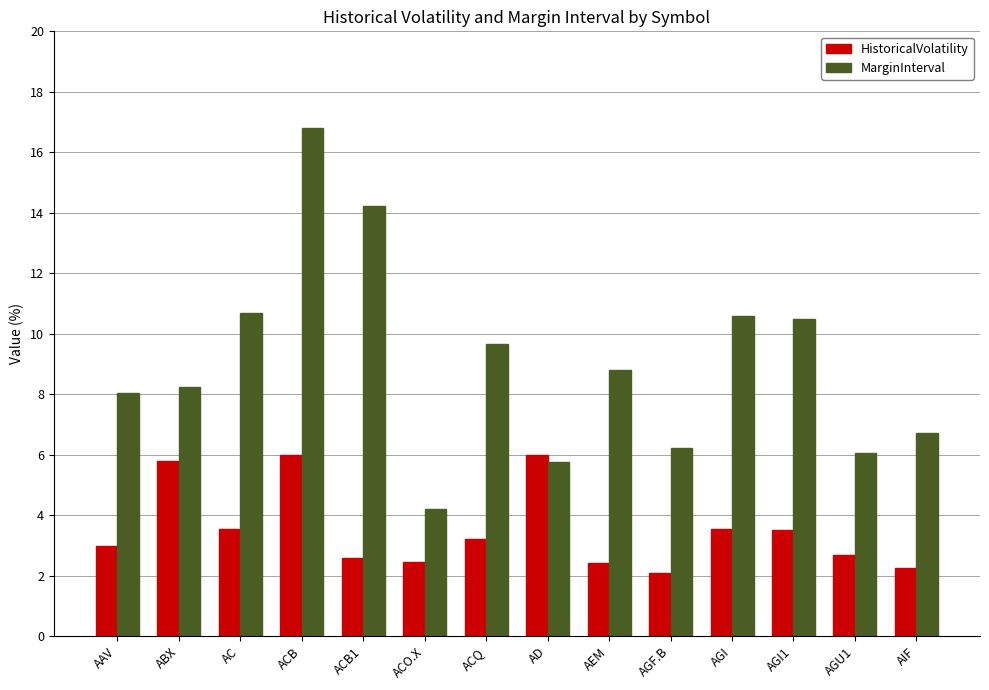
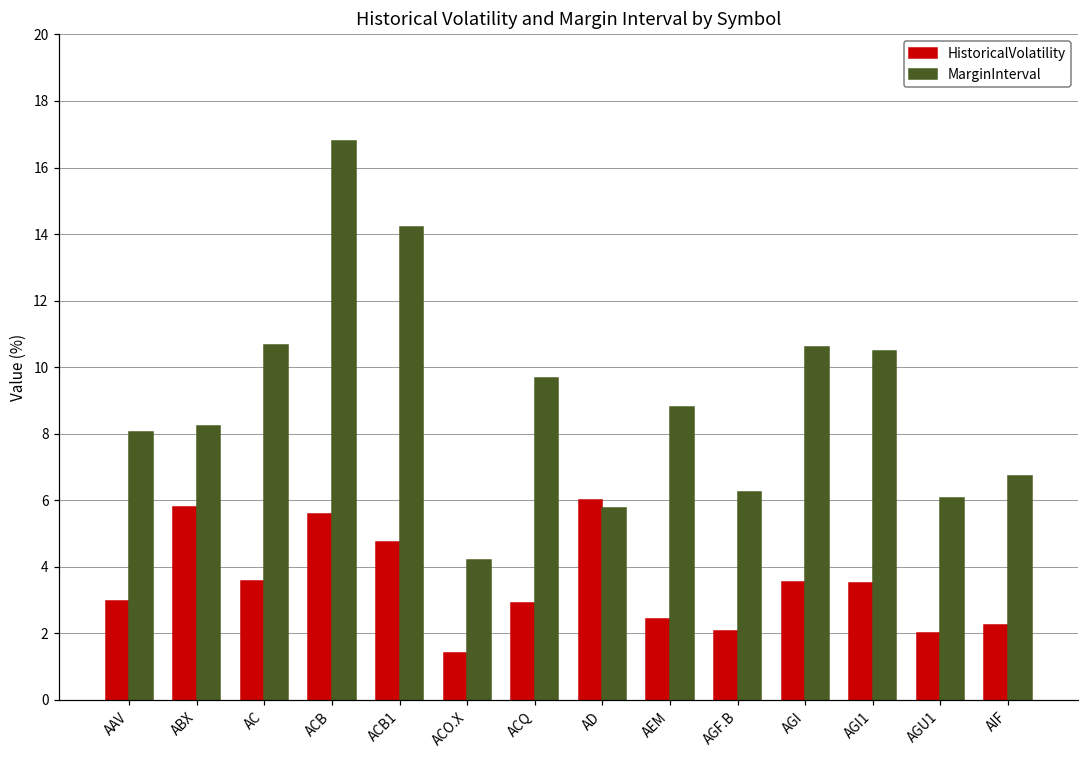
HistoricalVolatility, ACB: 6.0 -> 5.6
HistoricalVolatility, ACB1: 2.6 -> 4.7
HistoricalVolatility, ACO.X: 2.4 -> 1.4
HistoricalVolatility, ACQ: 3.2 -> 2.9
HistoricalVolatility, AGU1: 2.7 -> 2.0
